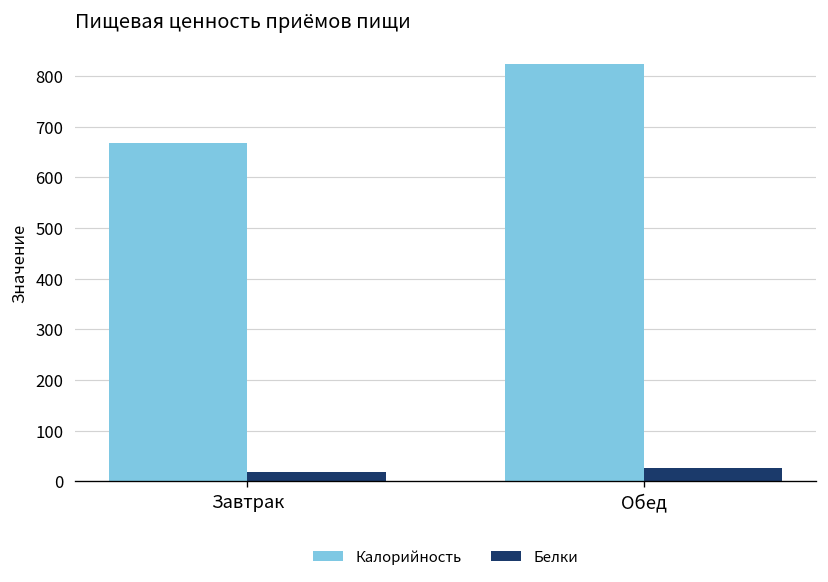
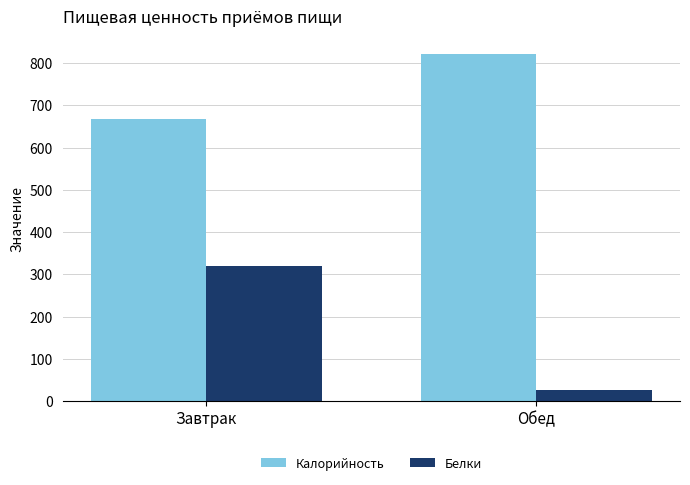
Белки, Завтрак: 20 -> 320
